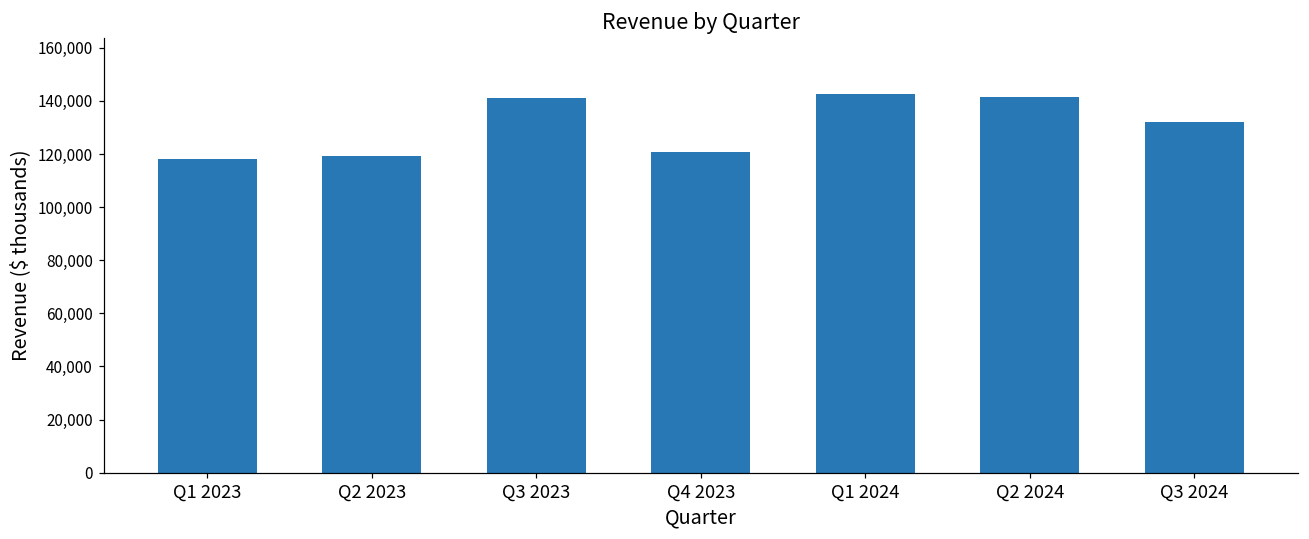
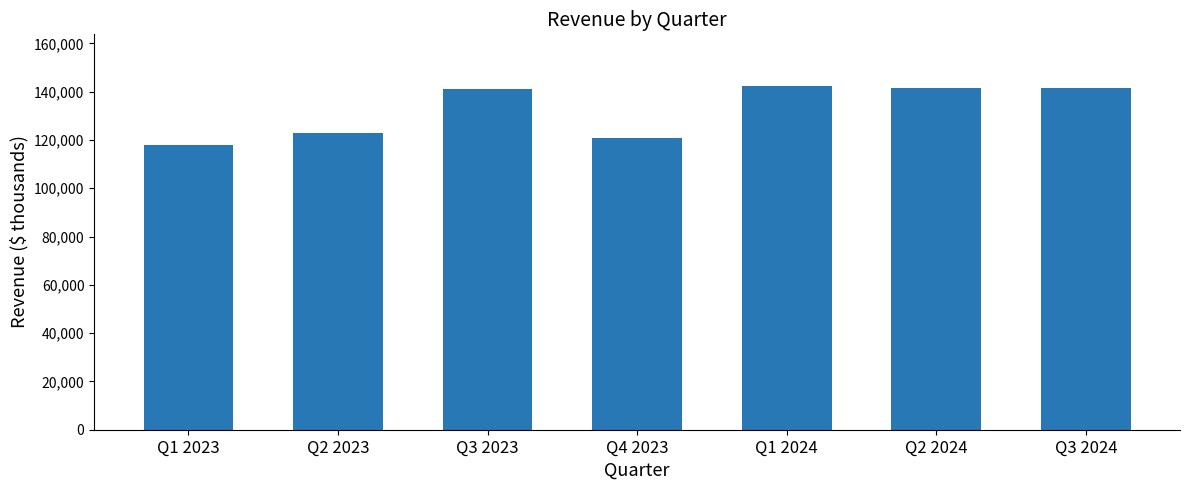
Q2 2023: 119,000 -> 123,000
Q3 2024: 132,000 -> 142,000
